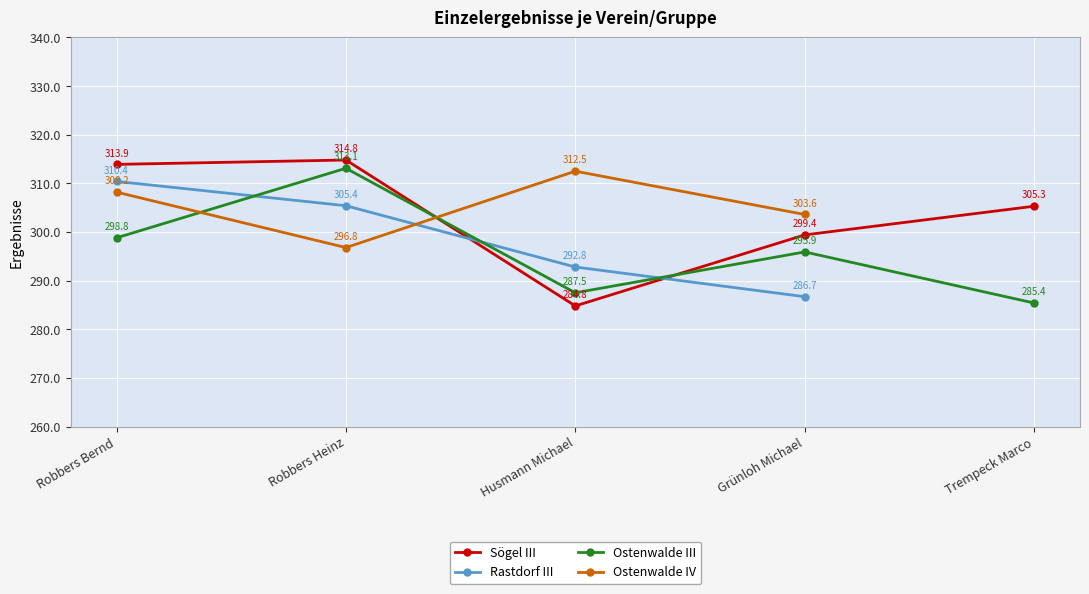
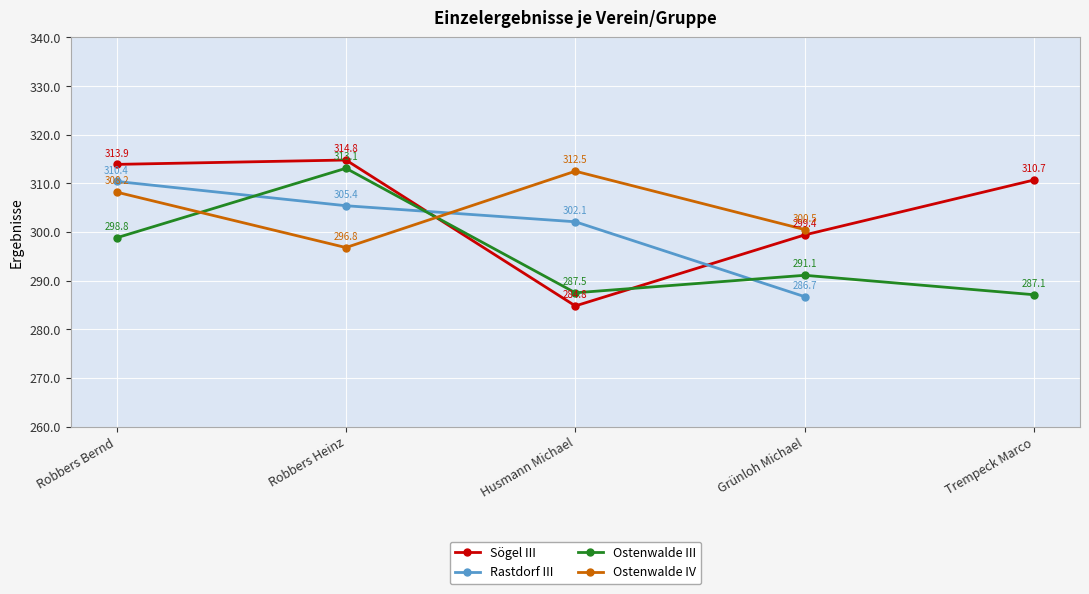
Rastdorf III, Husmann Michael: 292.8 -> 302.1
Ostenwalde III, Grünloh Michael: 295.9 -> 291.1
Ostenwalde IV, Grünloh Michael: 303.6 -> 300.5
Sögel III, Trempeck Marco: 305.3 -> 310.7
Ostenwalde III, Trempeck Marco: 285.4 -> 287.1
